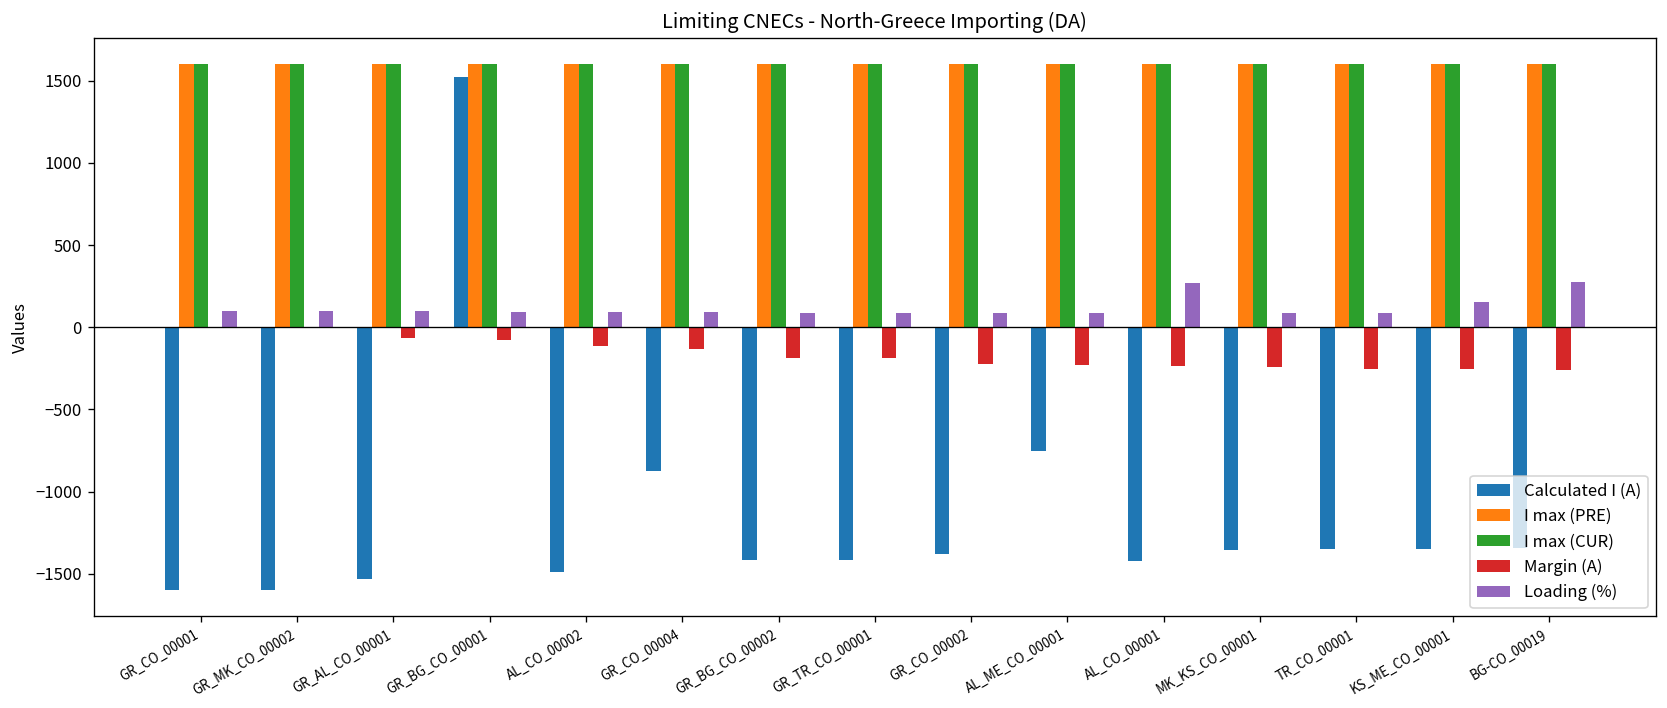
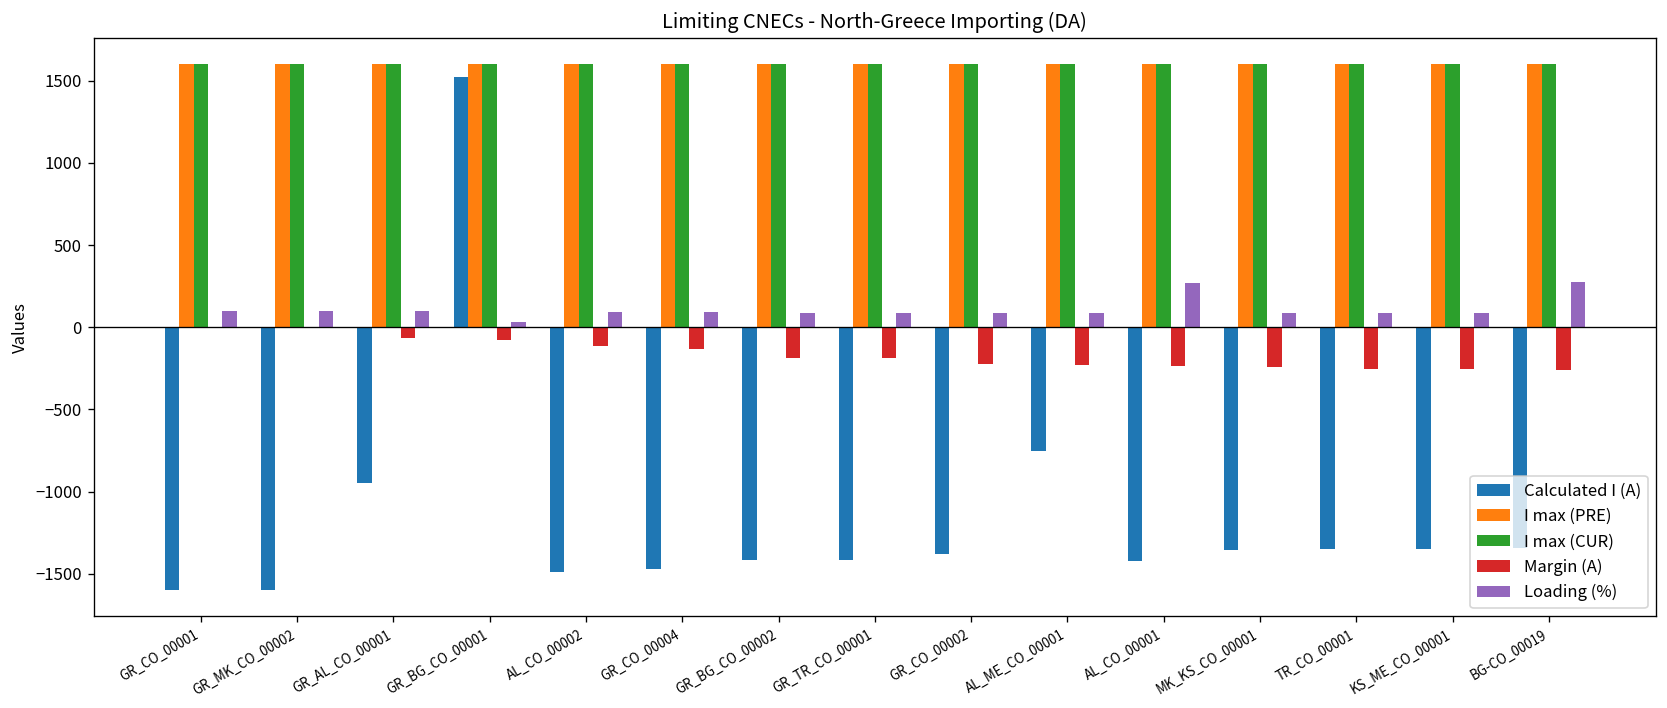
Calculated I (A), GR_AL_CO_00001: -1530 -> -950
Loading (%), GR_BG_CO_00001: 100 -> 30
Calculated I (A), GR_CO_00004: -880 -> -1470
Loading (%), KS_ME_CO_00001: 150 -> 80
